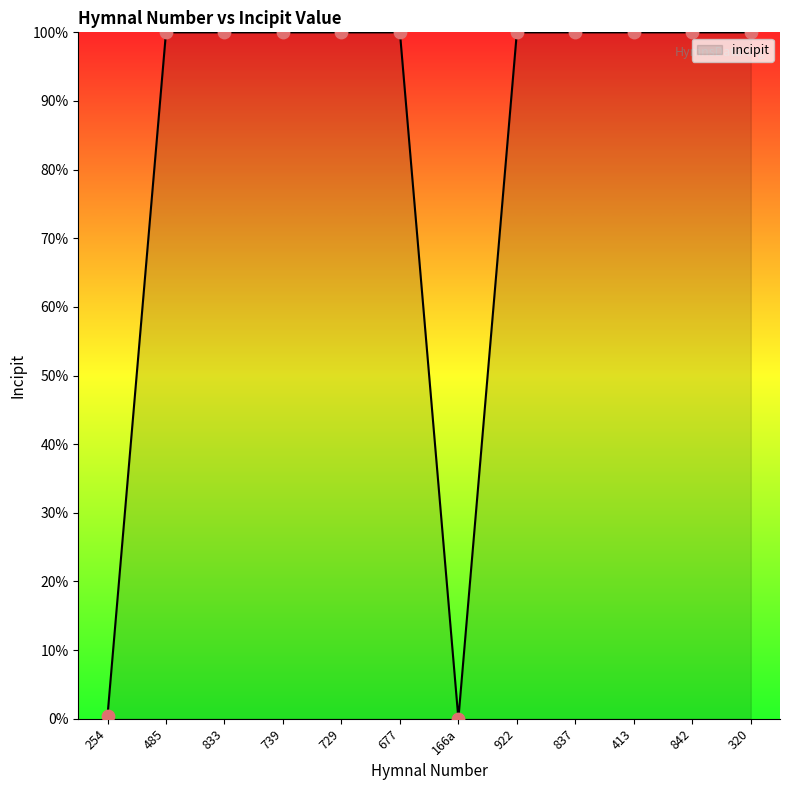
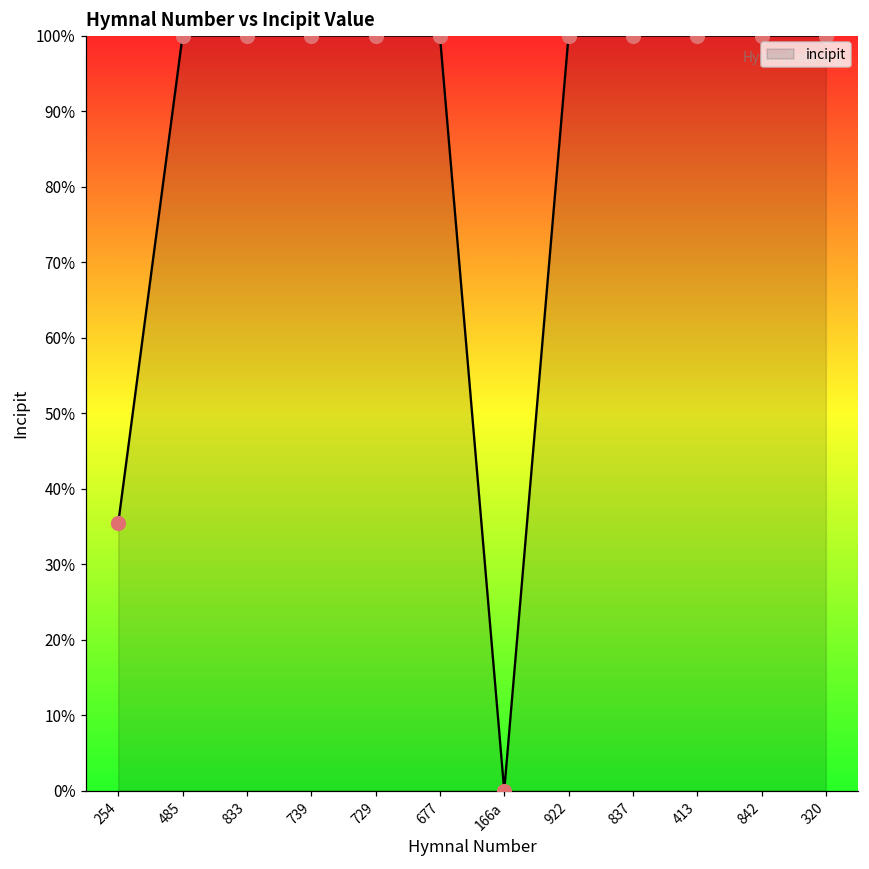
254: 0% -> 35%
